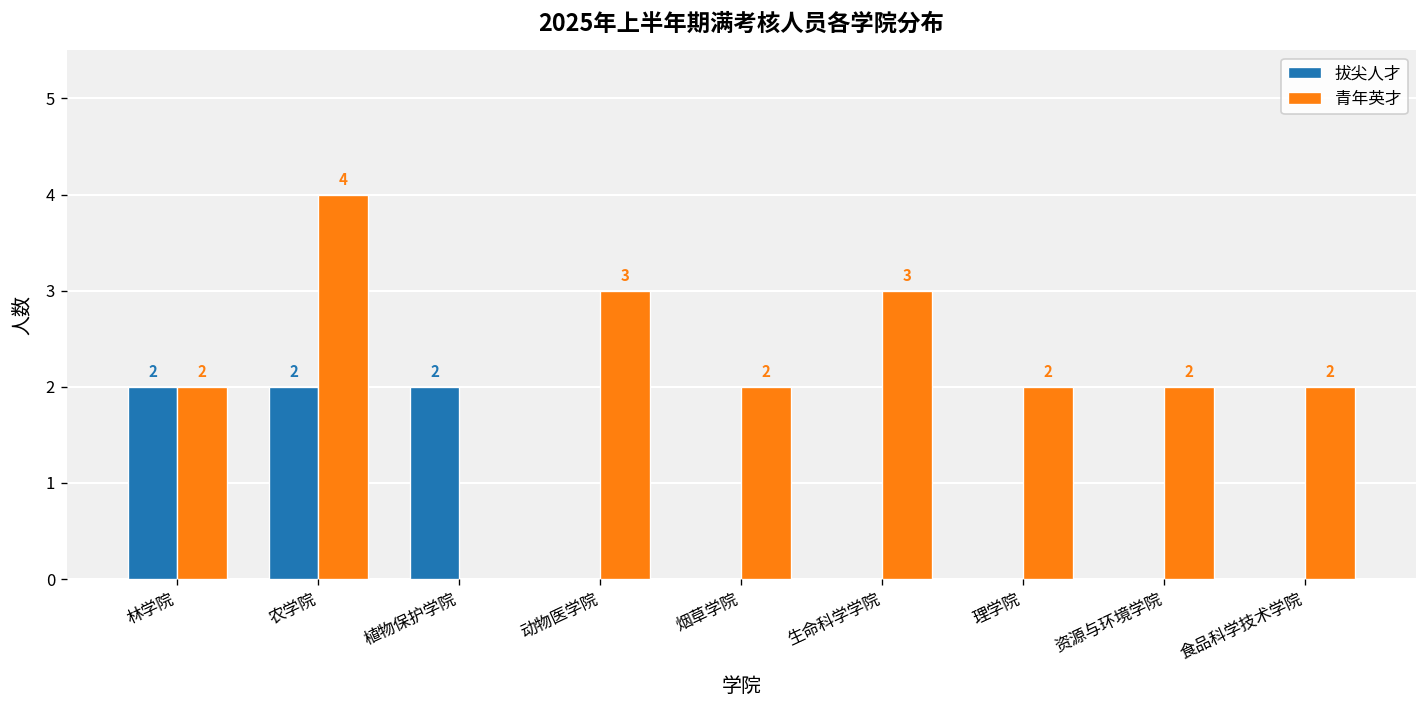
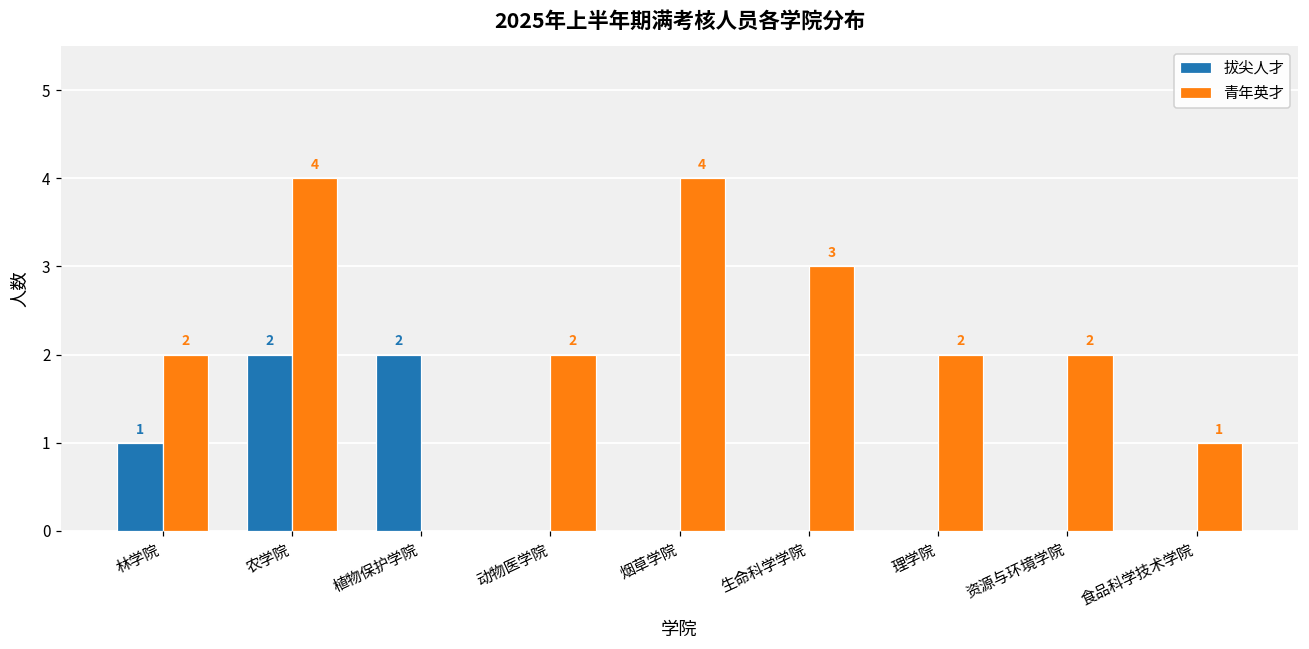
拔尖人才, 林学院: 2 -> 1
青年英才, 动物医学院: 3 -> 2
青年英才, 烟草学院: 2 -> 4
青年英才, 食品科学技术学院: 2 -> 1
